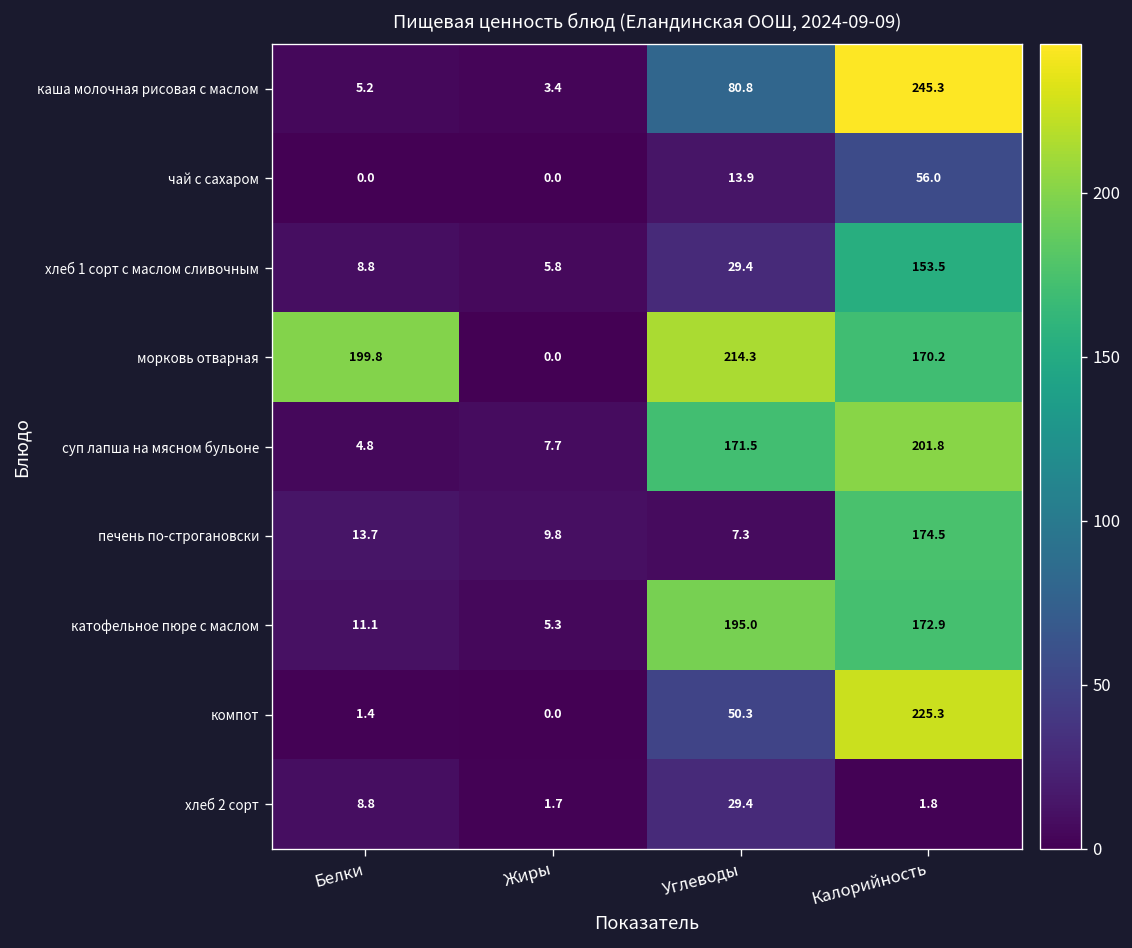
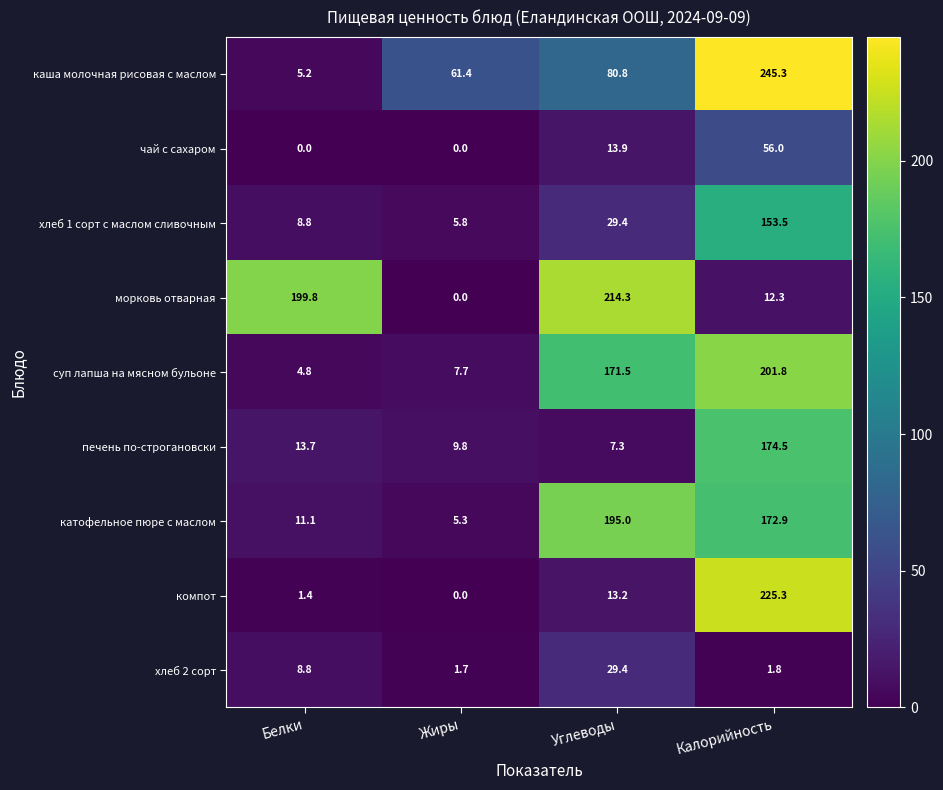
каша молочная рисовая с маслом, Жиры: 3.4 -> 61.4
морковь отварная, Калорийность: 170.2 -> 12.3
компот, Углеводы: 50.3 -> 13.2
